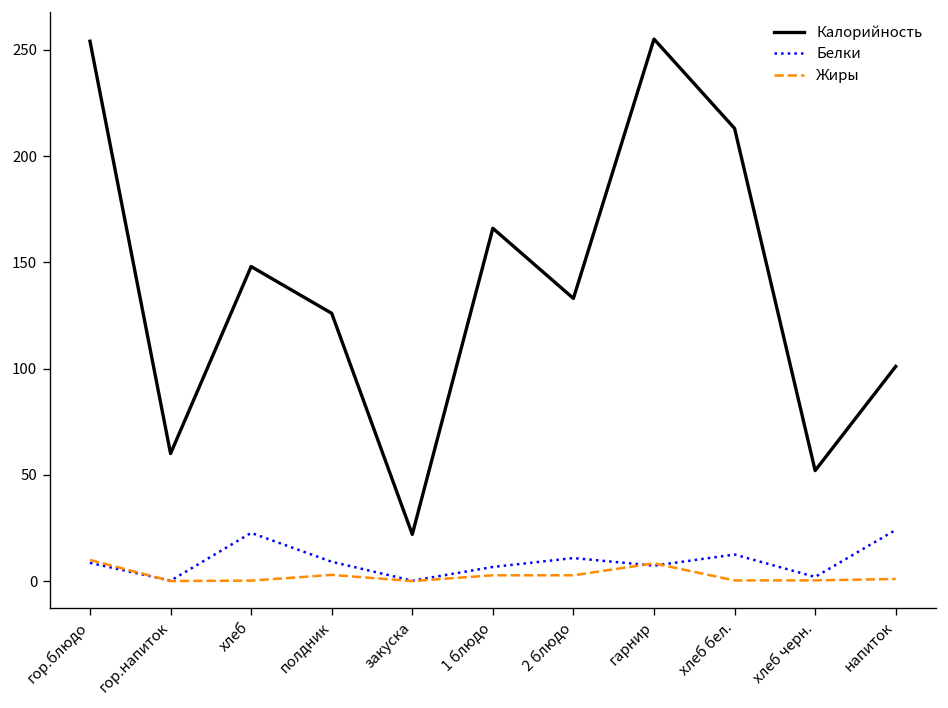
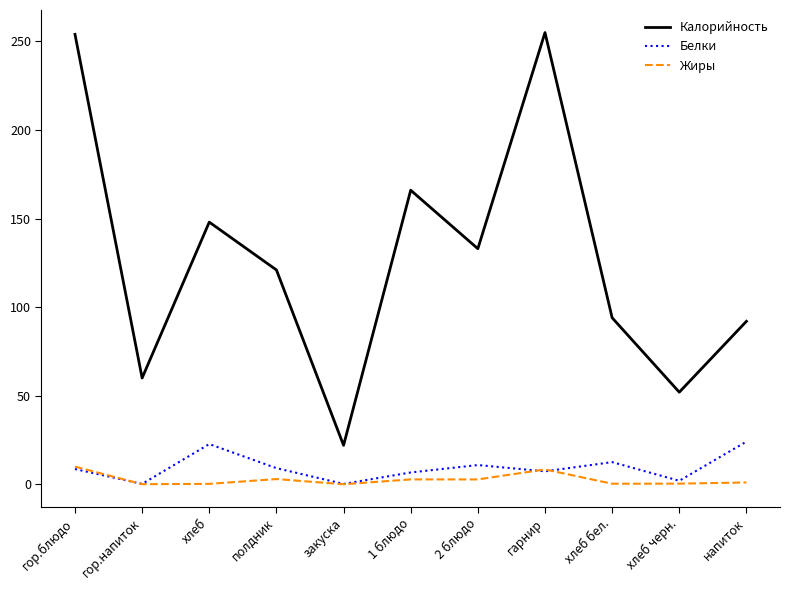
Калорийность, полдник: 126 -> 121
Калорийность, хлеб бел.: 213 -> 94
Калорийность, напиток: 101 -> 92
